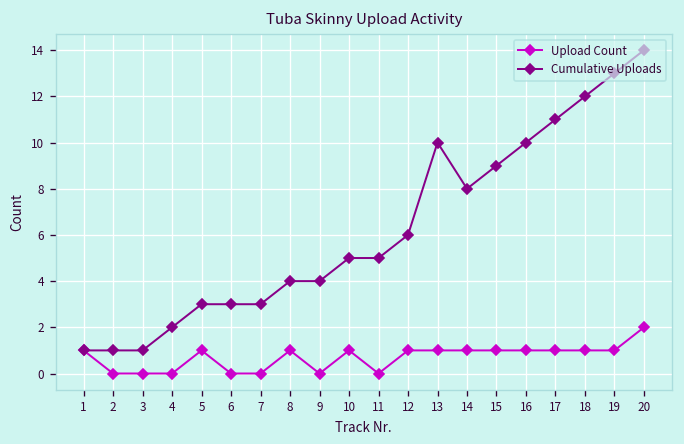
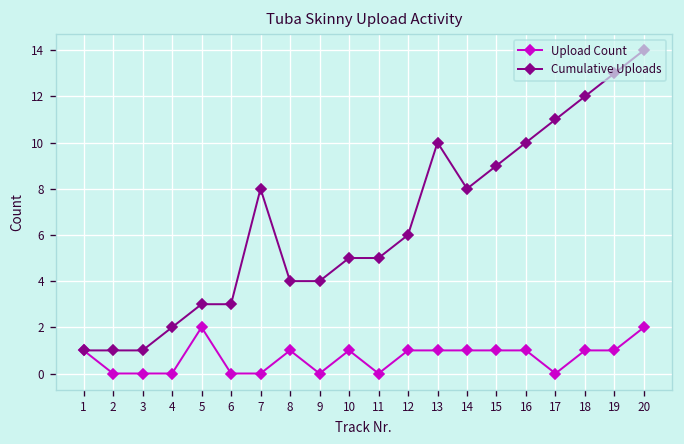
Upload Count, 5: 1 -> 2
Cumulative Uploads, 7: 3 -> 8
Upload Count, 17: 1 -> 0
